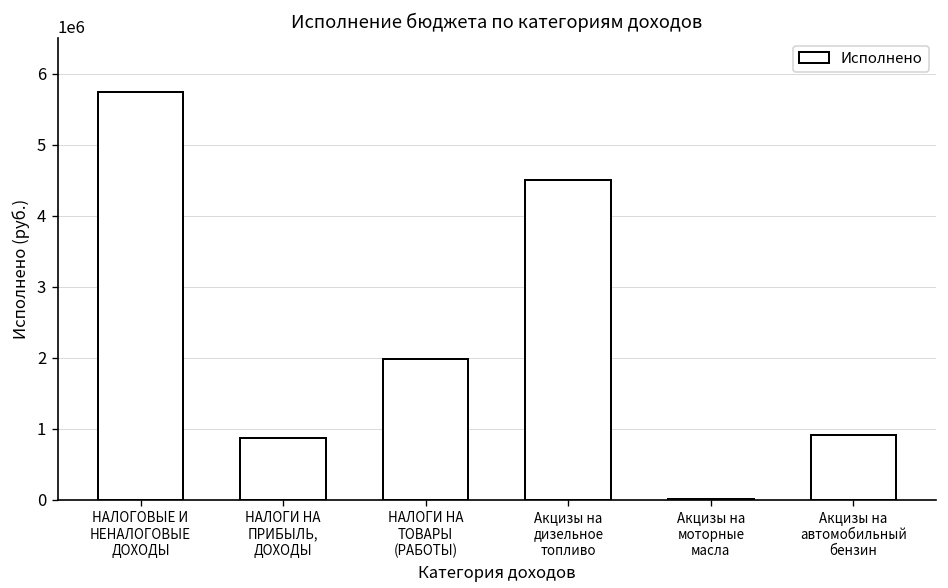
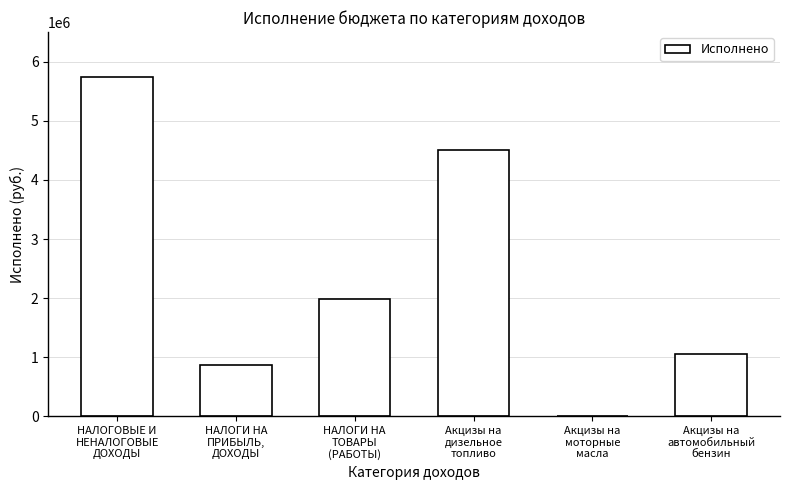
Акцизы на автомобильный бензин: 900000 -> 1100000
